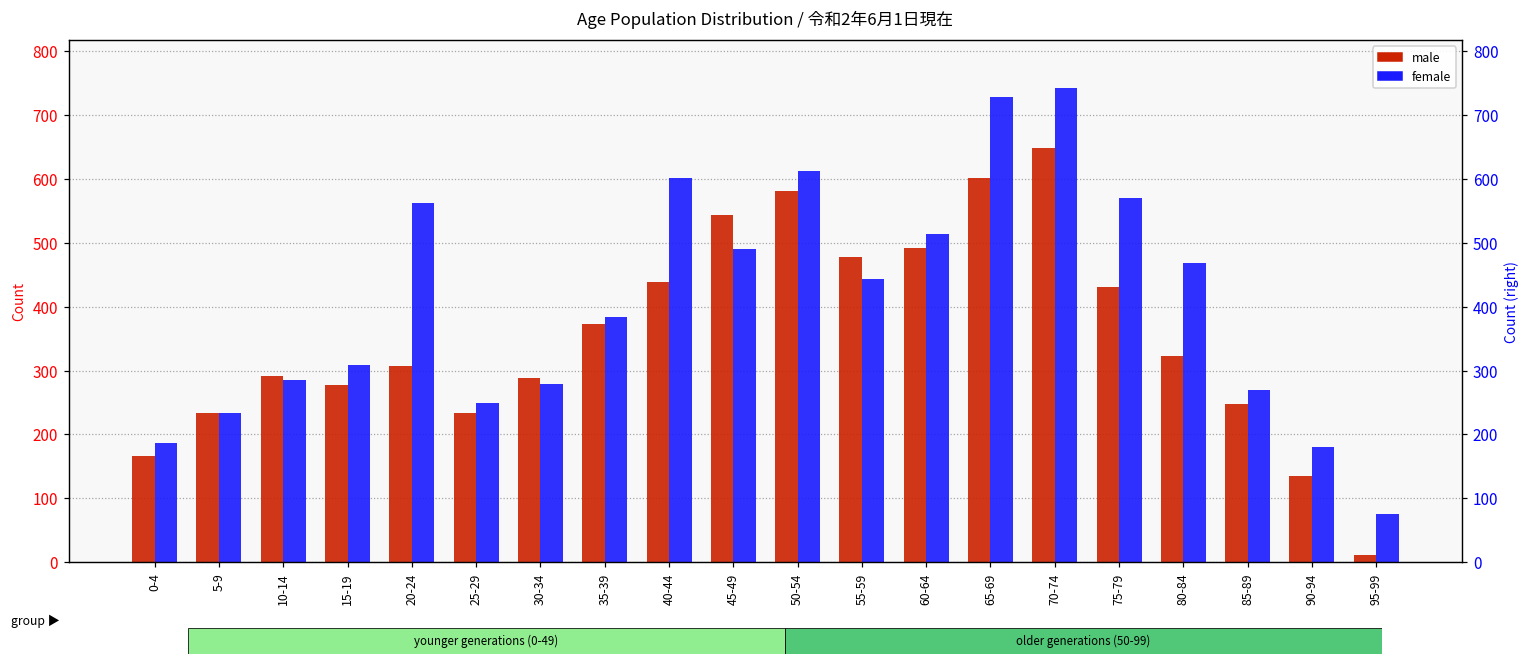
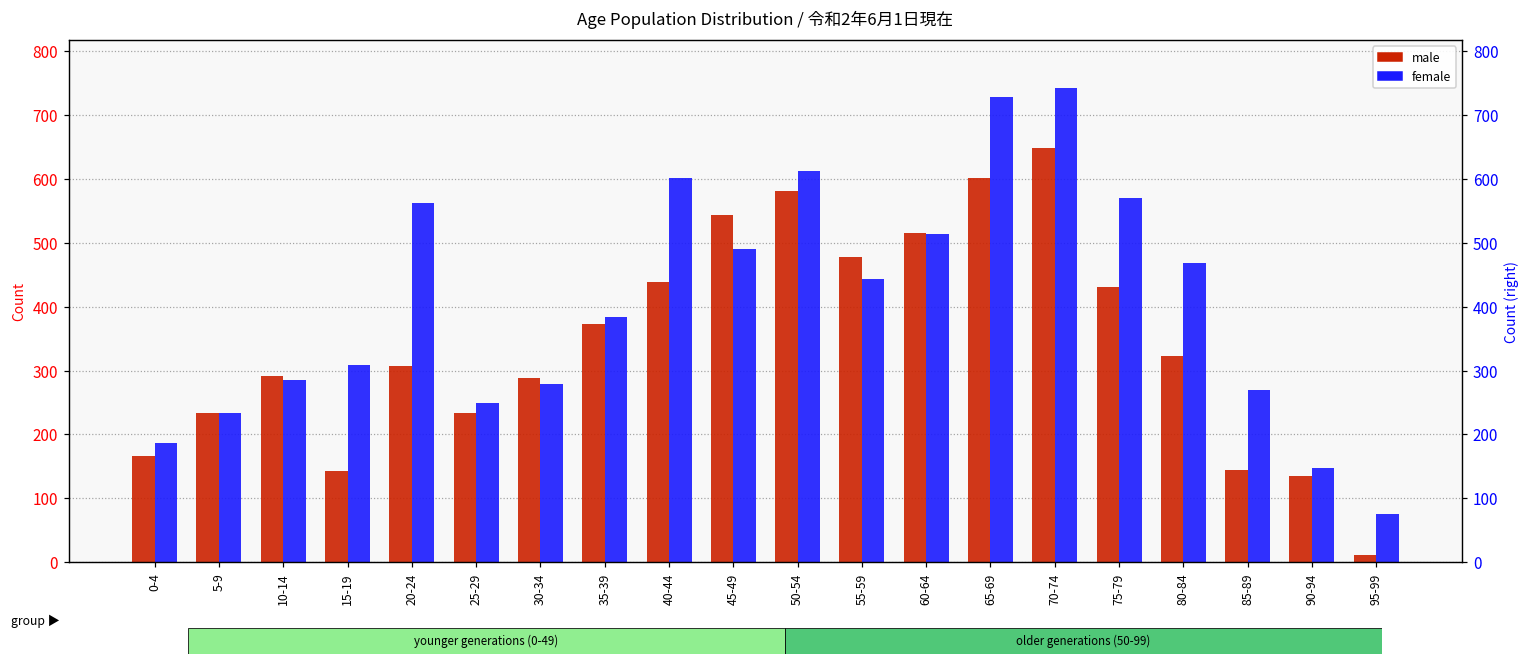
male, 15-19: 280 -> 140
male, 60-64: 490 -> 520
male, 85-89: 250 -> 140
female, 90-94: 180 -> 150
